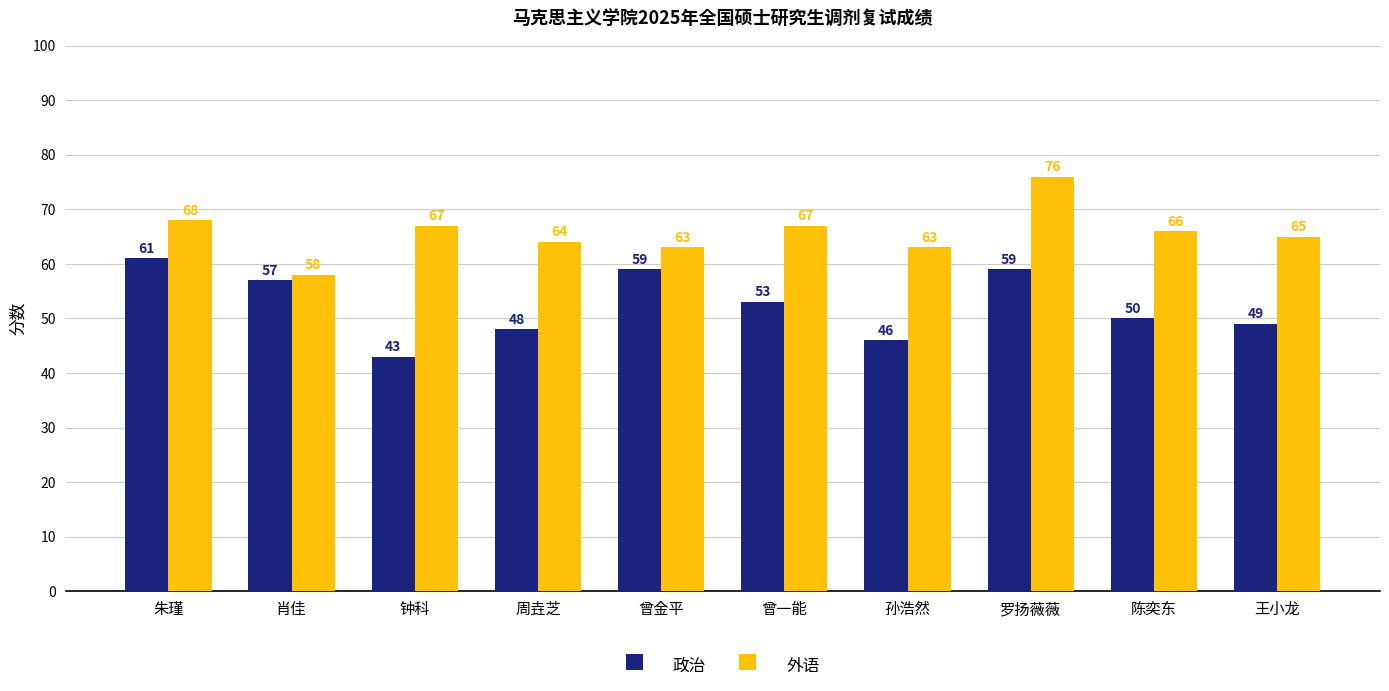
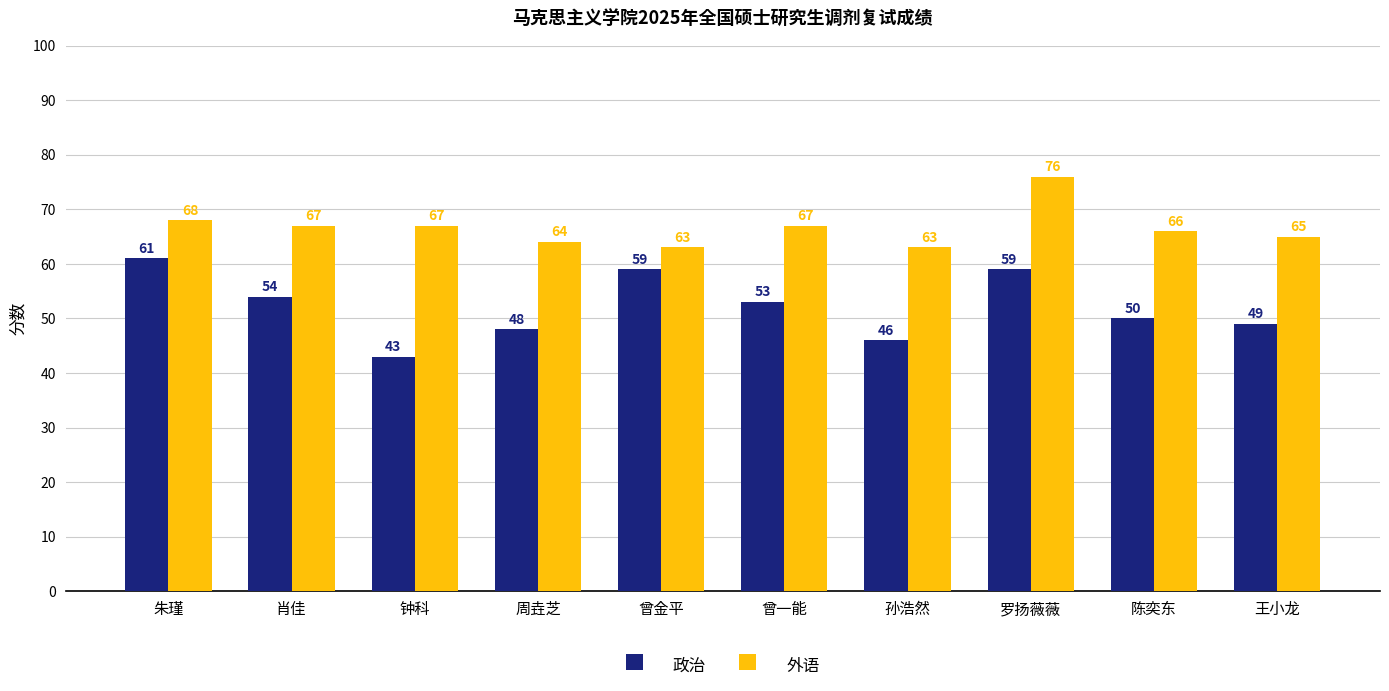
政治, 肖佳: 57 -> 54
外语, 肖佳: 58 -> 67
